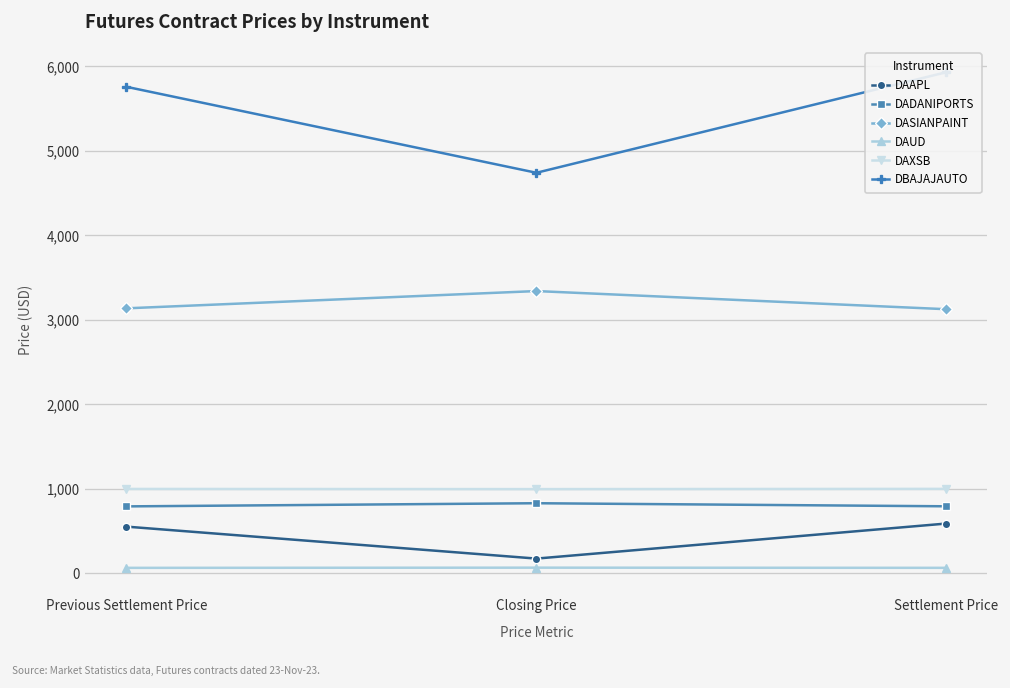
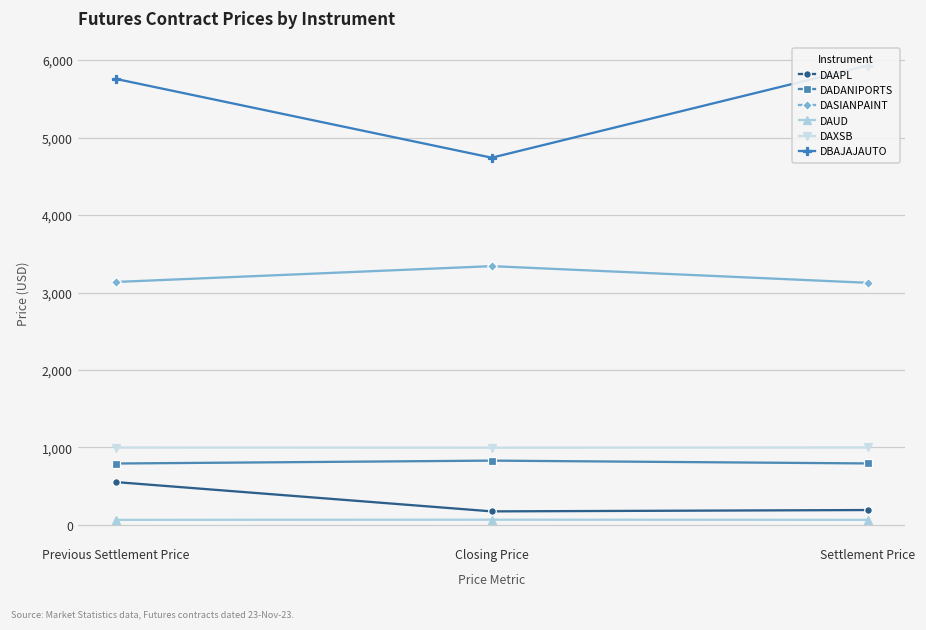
DAAPL, Settlement Price: 600 -> 200
